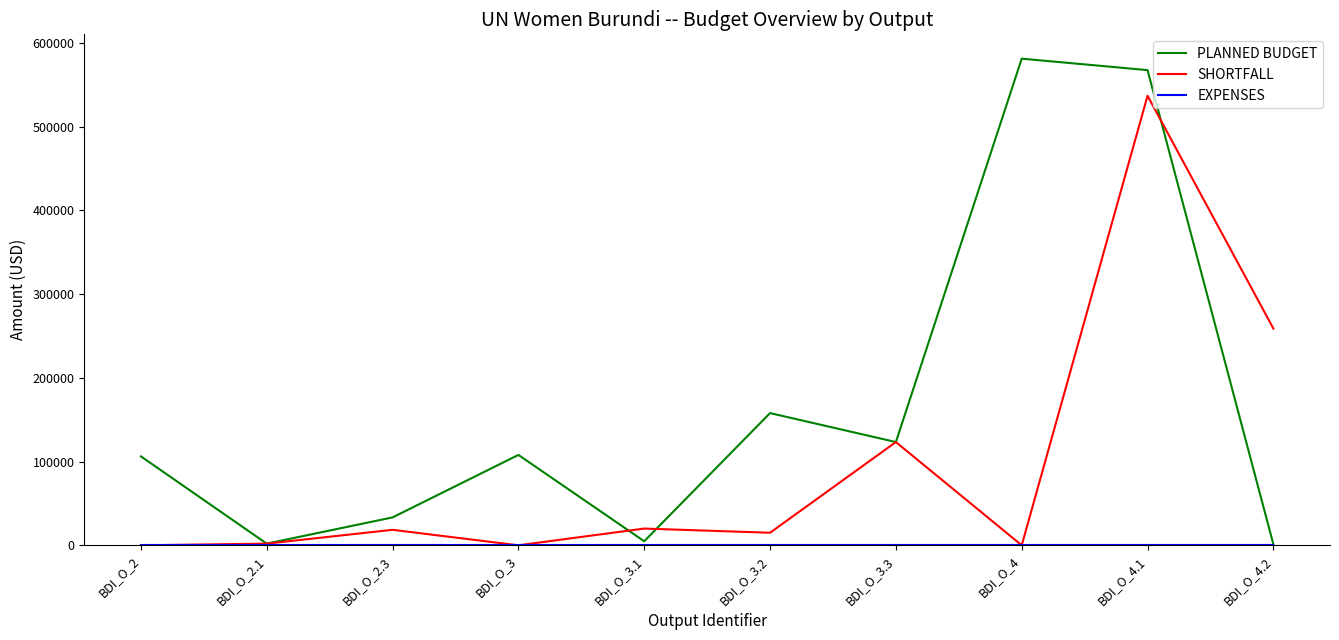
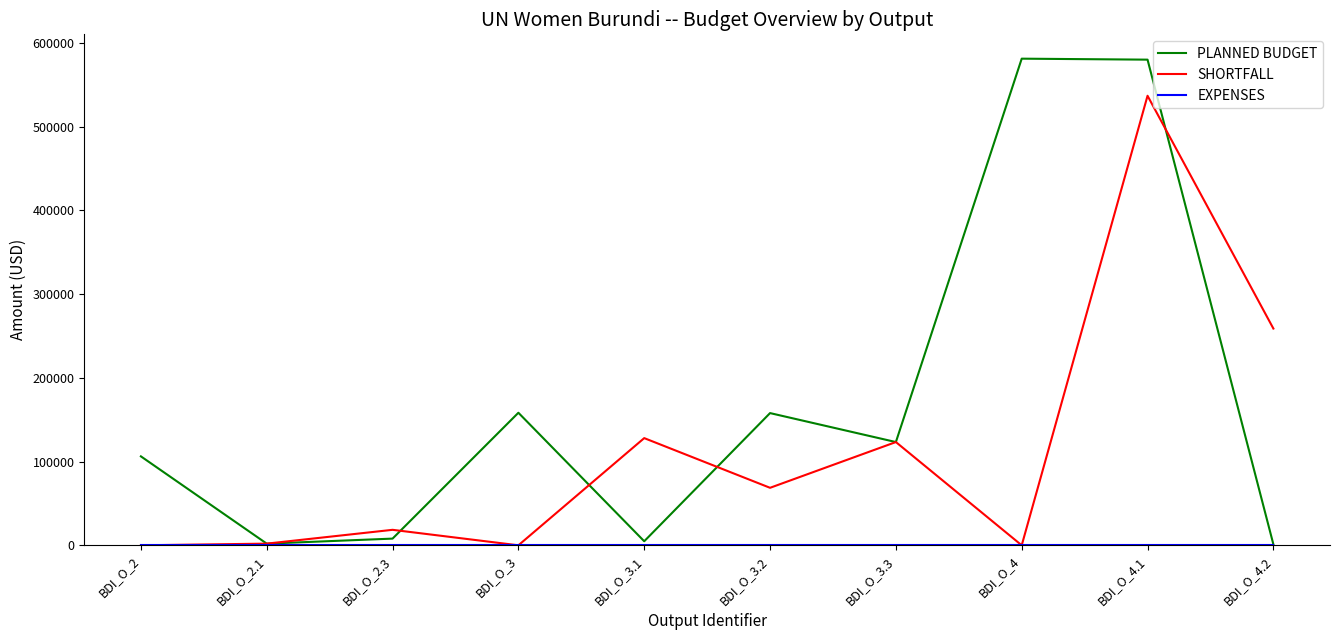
PLANNED BUDGET, BDI_O_2.3: 30000 -> 10000
PLANNED BUDGET, BDI_O_3: 110000 -> 160000
SHORTFALL, BDI_O_3.1: 20000 -> 130000
SHORTFALL, BDI_O_3.2: 20000 -> 70000
PLANNED BUDGET, BDI_O_4.1: 570000 -> 580000
